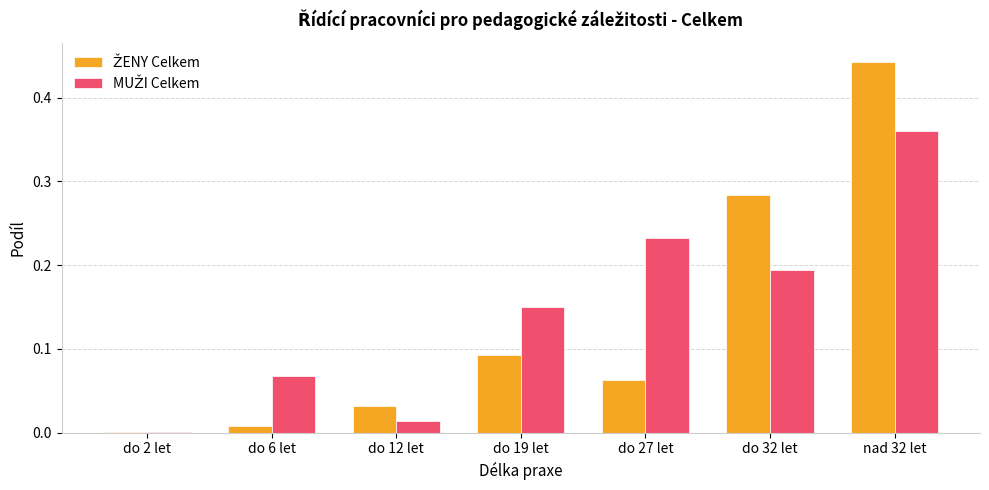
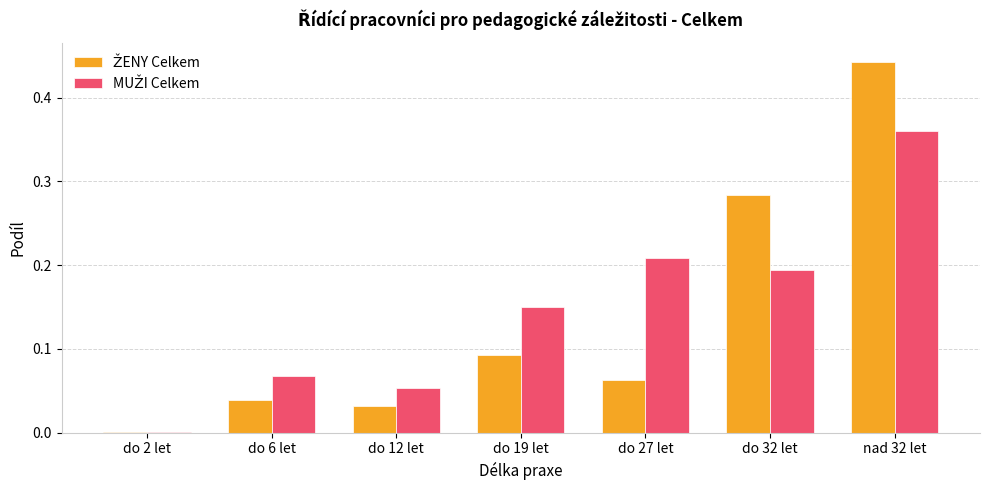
ŽENY Celkem, do 6 let: 0.01 -> 0.04
MUŽI Celkem, do 12 let: 0.01 -> 0.05
MUŽI Celkem, do 27 let: 0.23 -> 0.21
